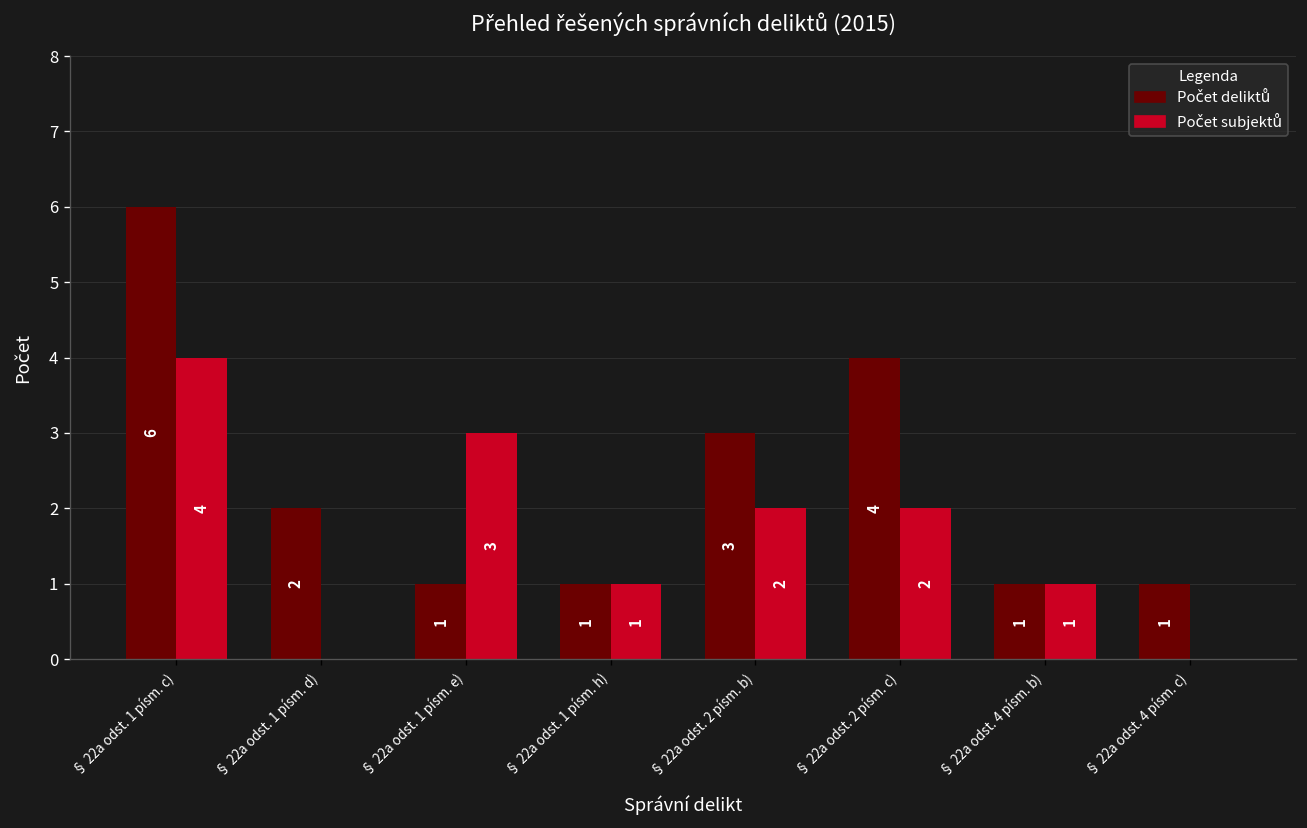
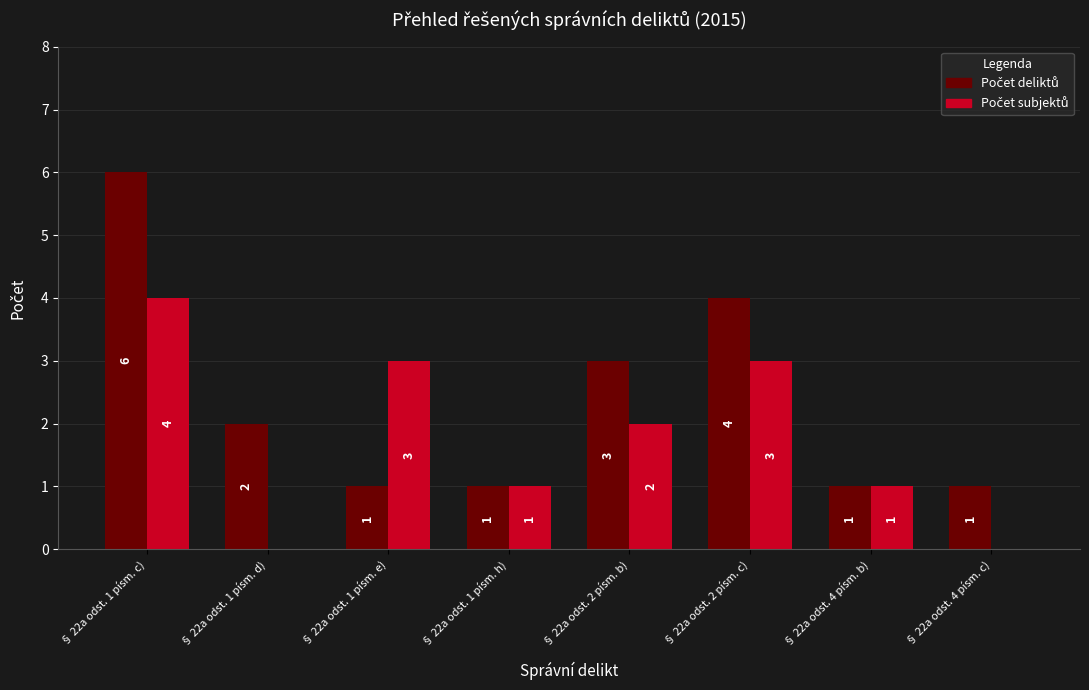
Počet subjektů, § 22a odst. 2 písm. c): 2 -> 3
